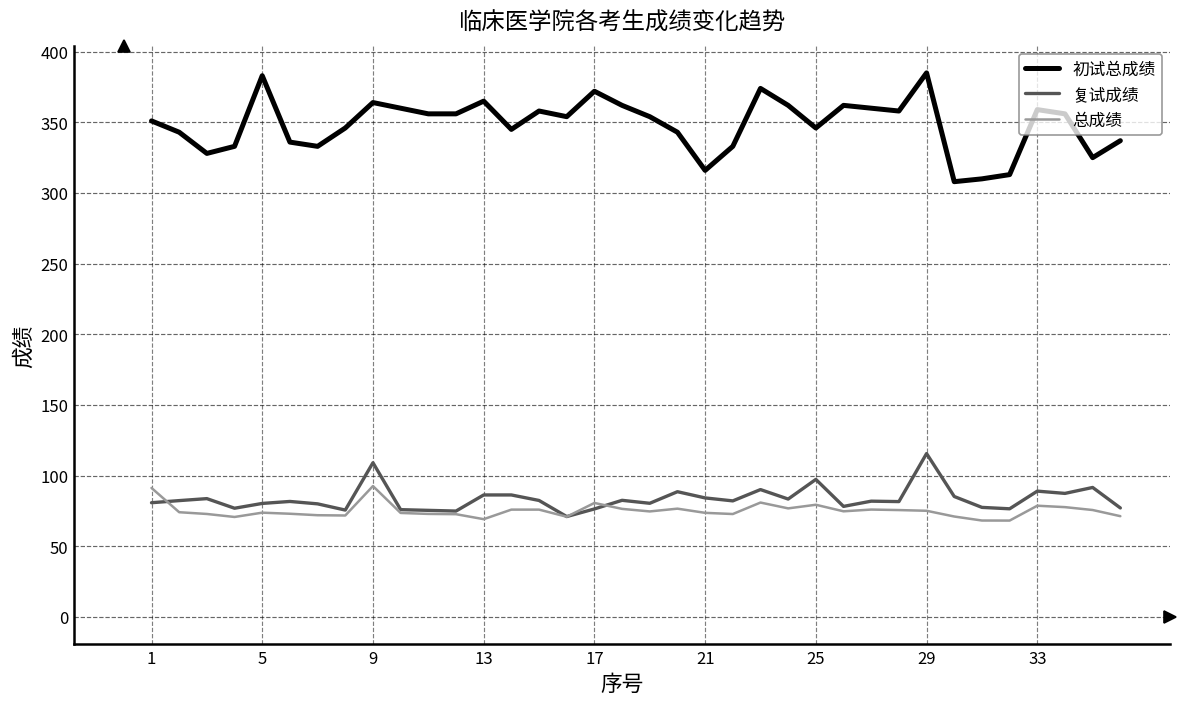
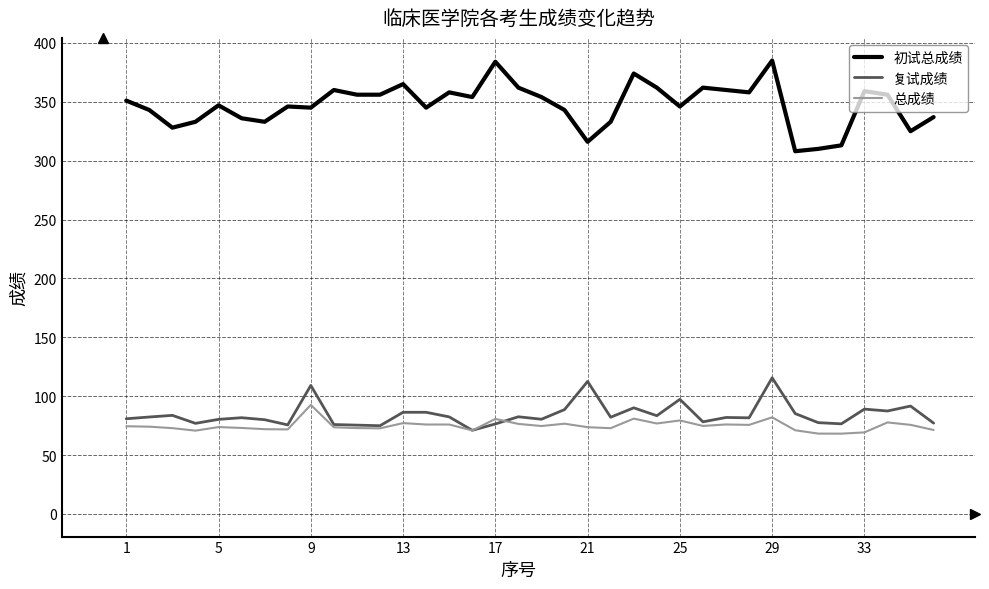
总成绩, 1: 91 -> 74
初试总成绩, 5: 383 -> 347
初试总成绩, 9: 364 -> 345
总成绩, 13: 69 -> 77
初试总成绩, 17: 372 -> 384
复试成绩, 21: 84 -> 113
总成绩, 29: 75 -> 82
总成绩, 33: 79 -> 69
